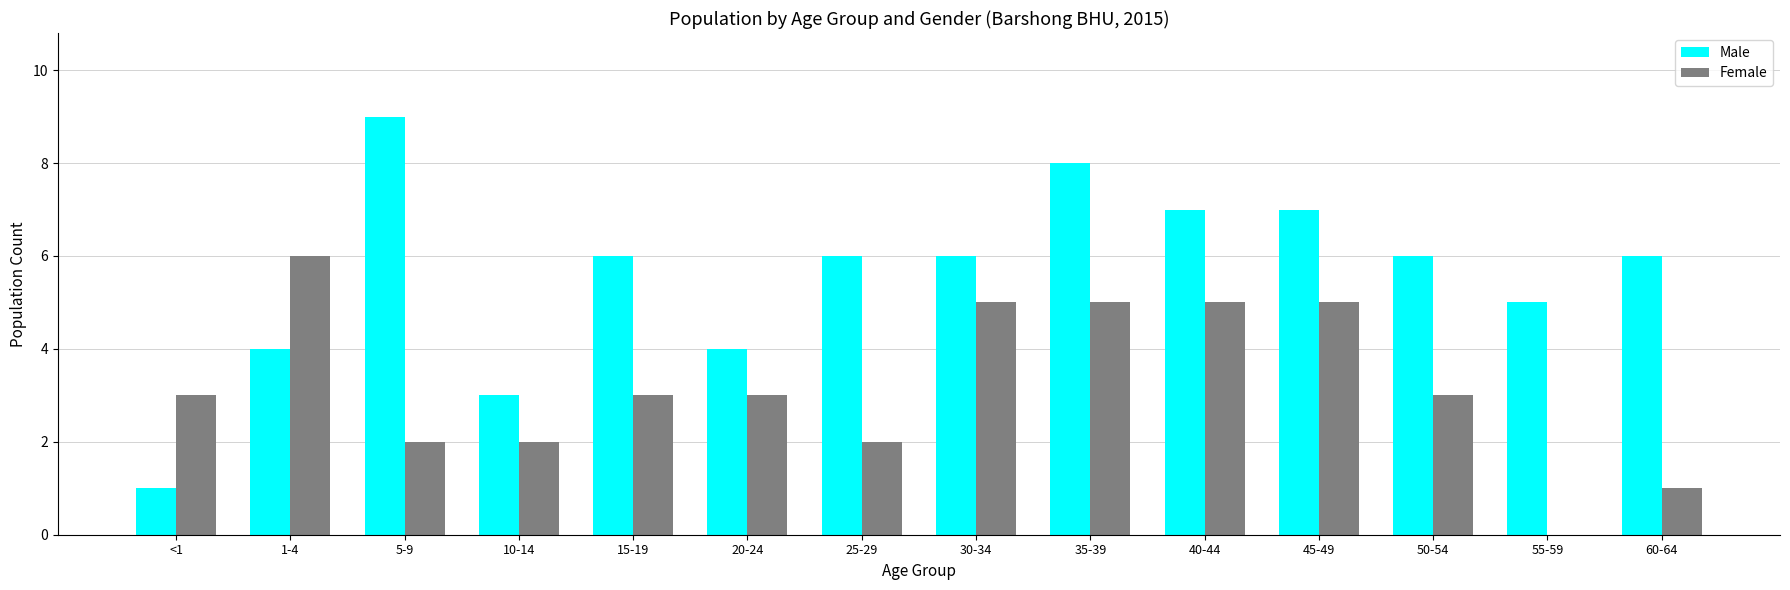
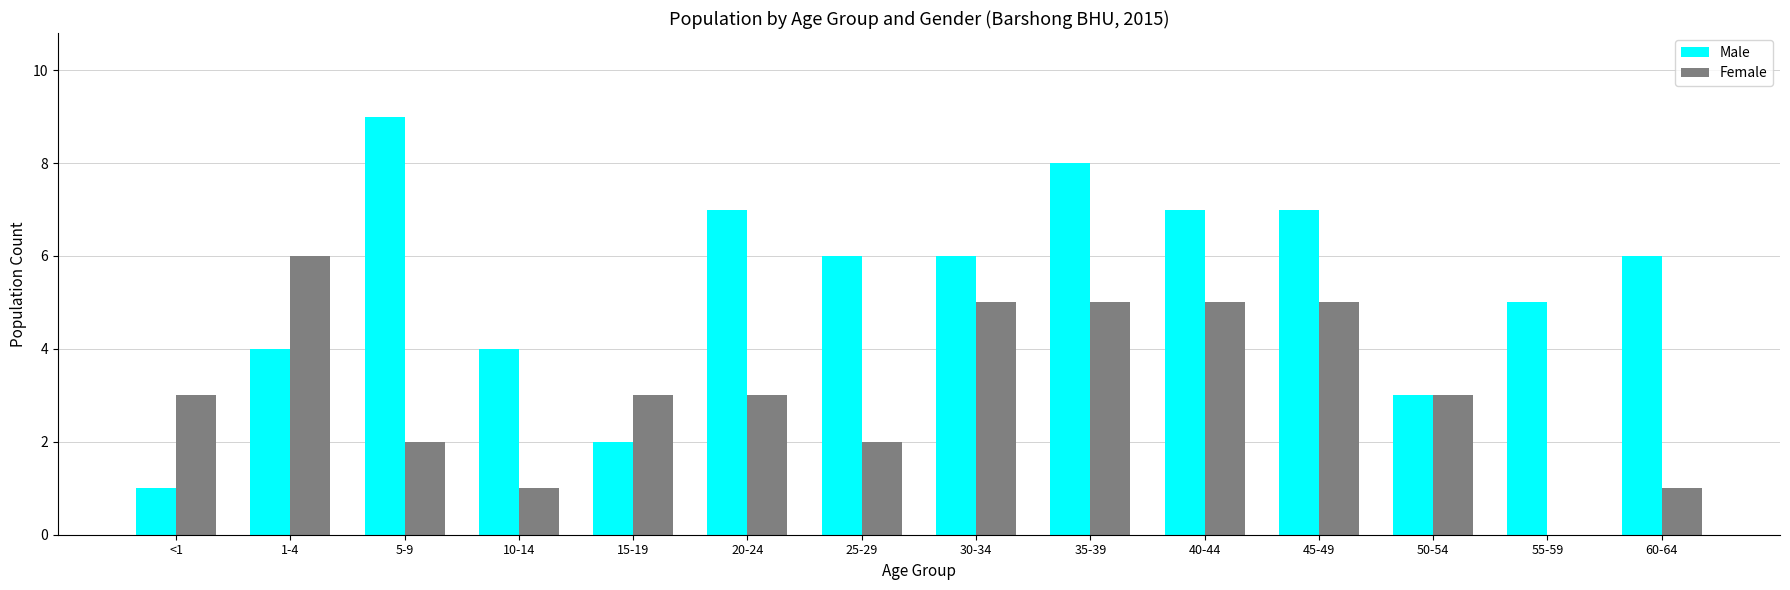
Male, 10-14: 3 -> 4
Female, 10-14: 2 -> 1
Male, 15-19: 6 -> 2
Male, 20-24: 4 -> 7
Male, 50-54: 6 -> 3
